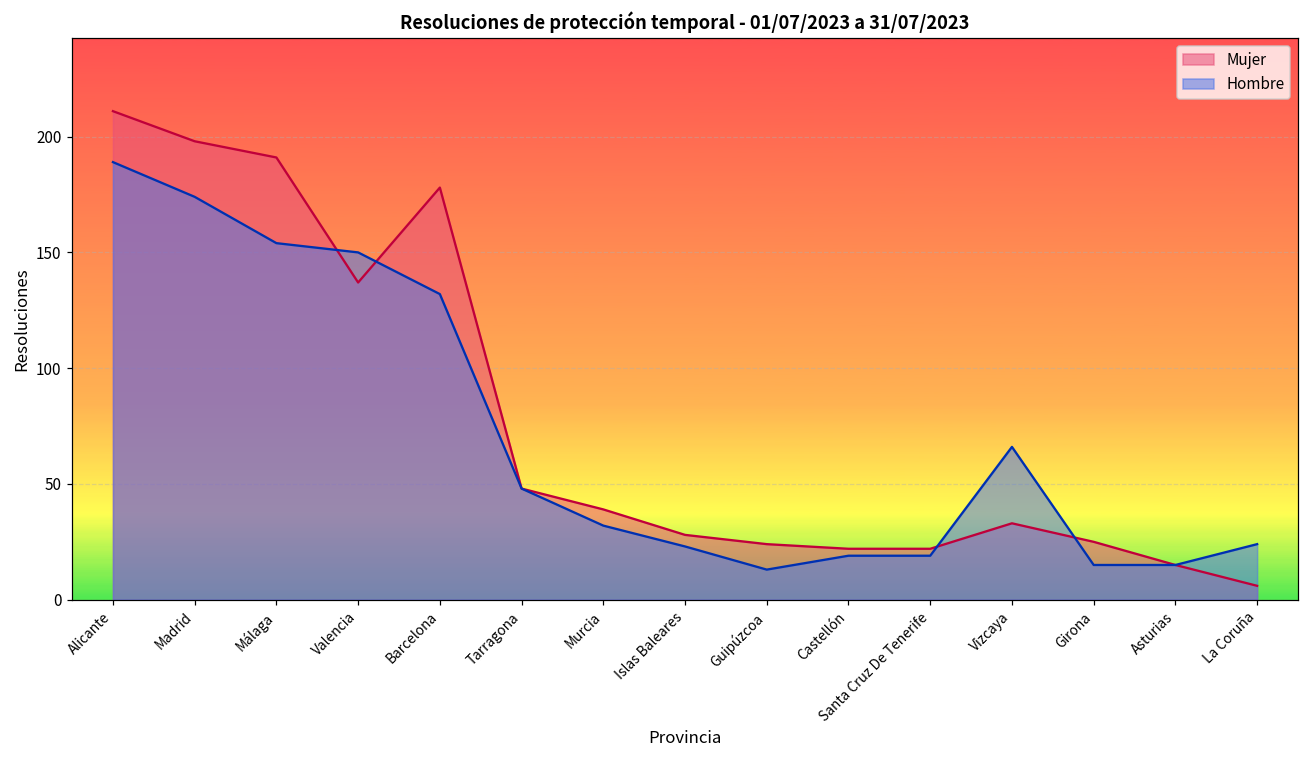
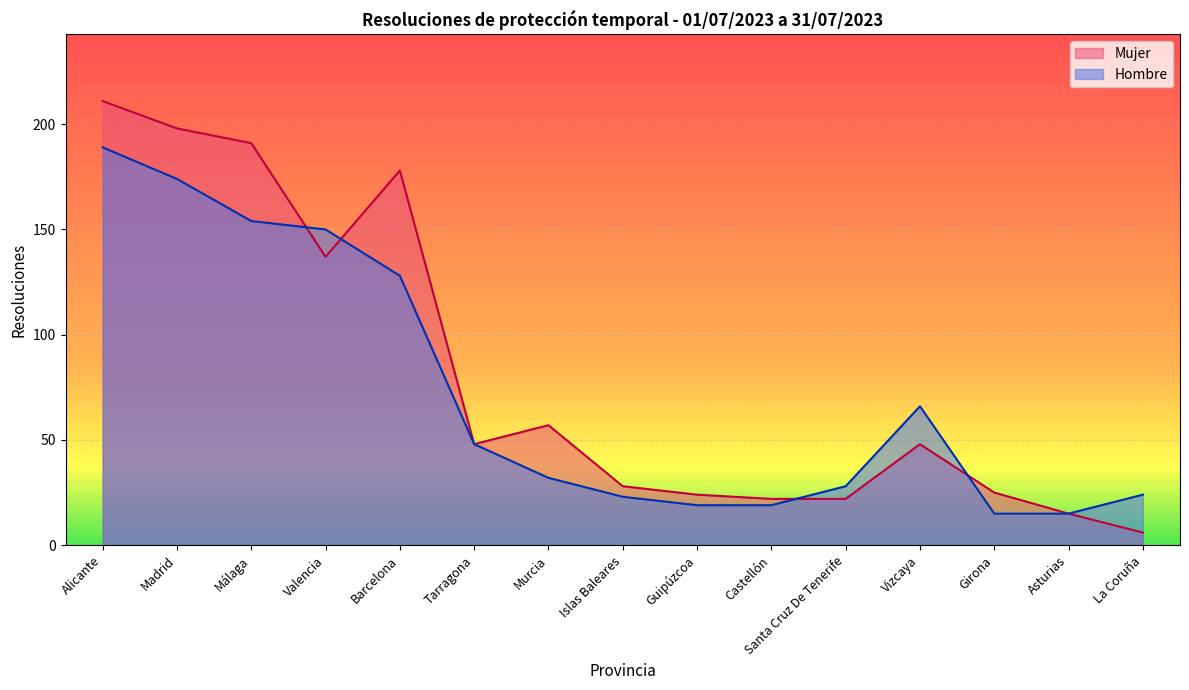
Hombre, Barcelona: 132 -> 128
Mujer, Murcia: 39 -> 57
Hombre, Guipúzcoa: 13 -> 19
Hombre, Santa Cruz De Tenerife: 19 -> 28
Mujer, Vizcaya: 33 -> 48
